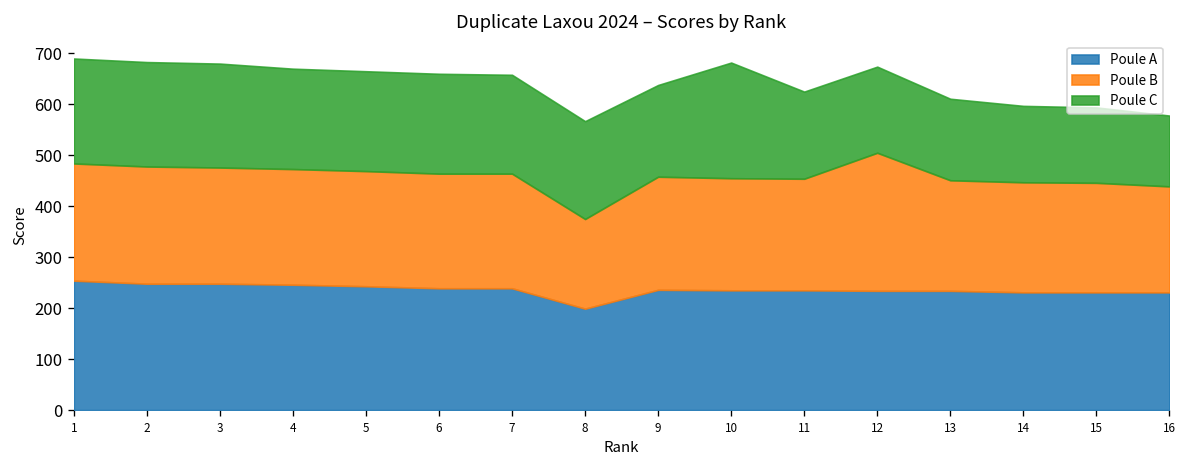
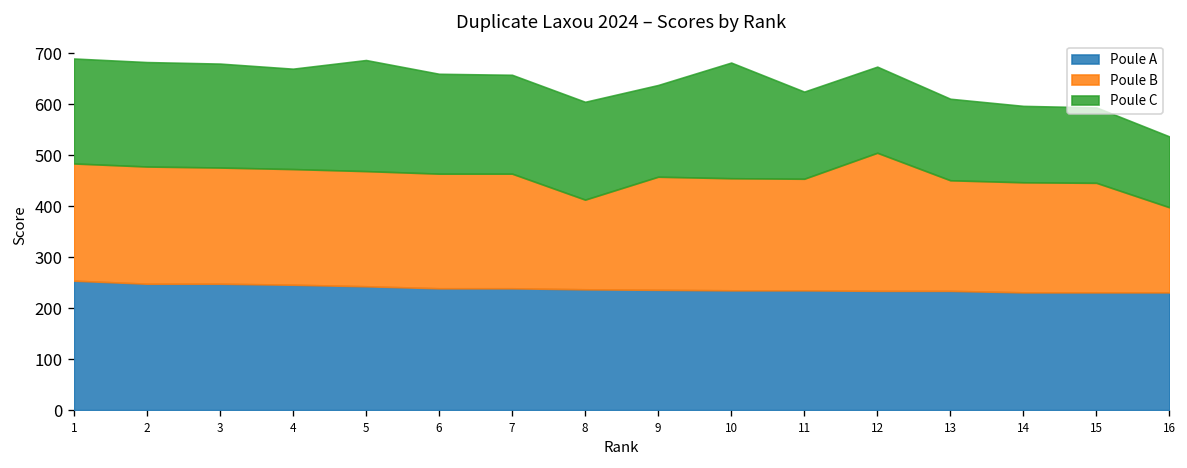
Poule C, 5: 200 -> 220
Poule A, 8: 200 -> 240
Poule B, 16: 210 -> 170
